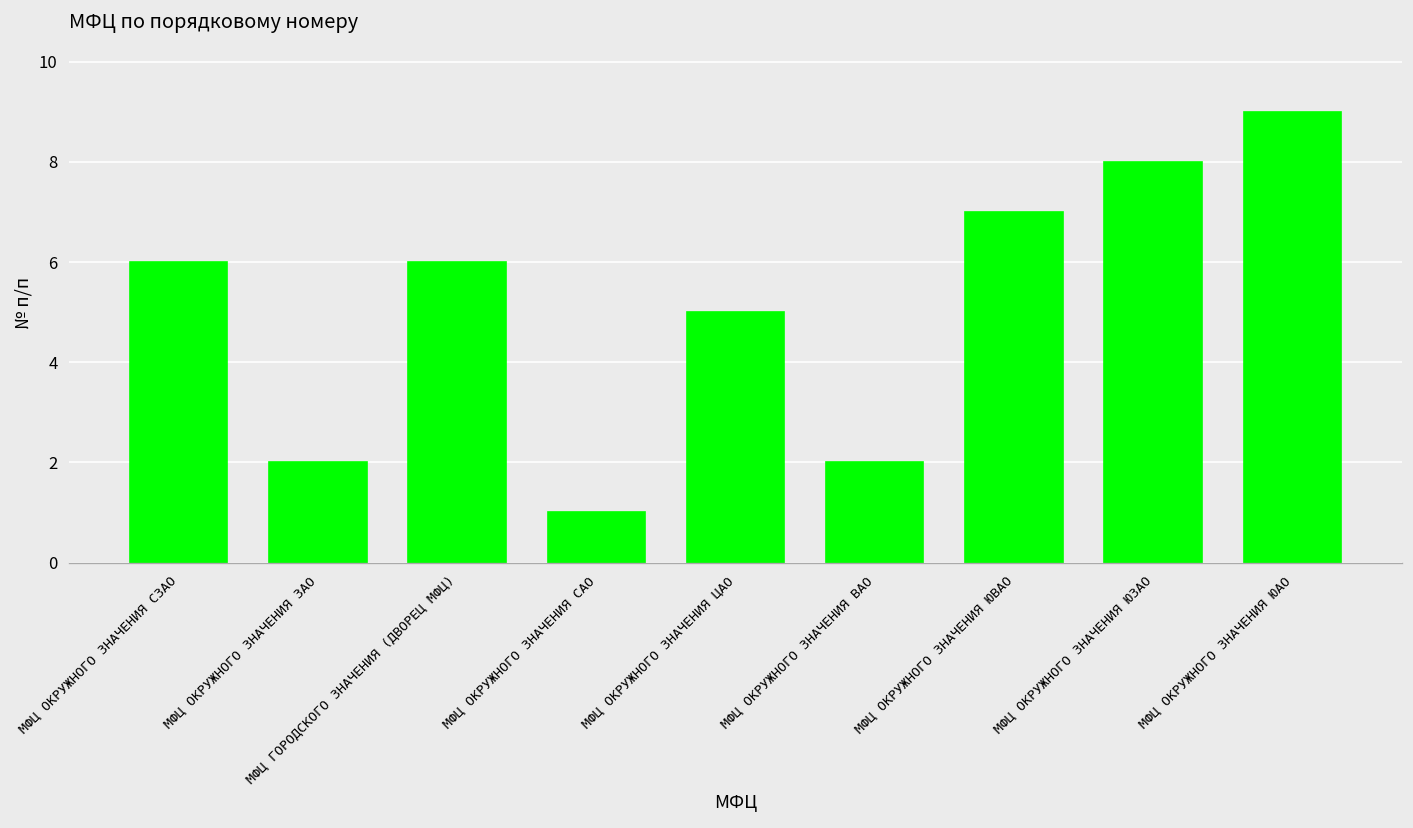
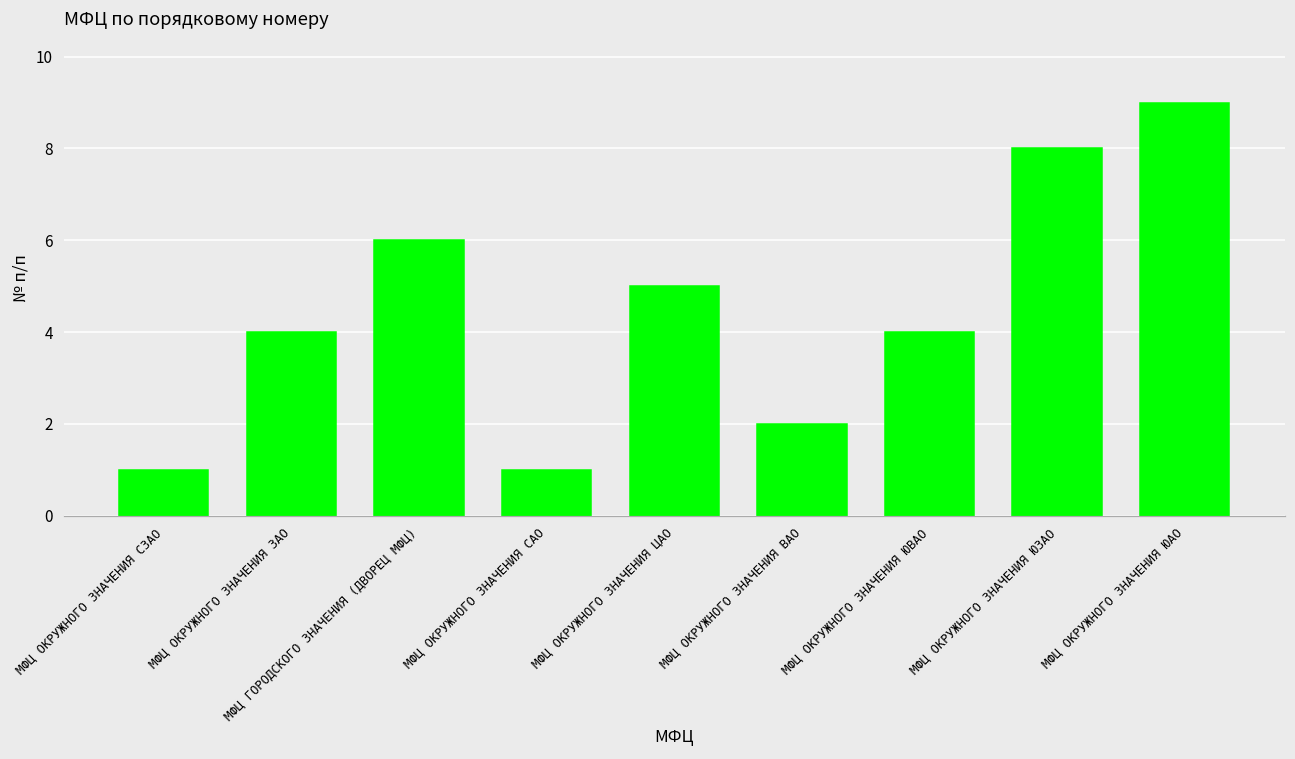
МФЦ ОКРУЖНОГО ЗНАЧЕНИЯ СЗАО: 6 -> 1
МФЦ ОКРУЖНОГО ЗНАЧЕНИЯ ЗАО: 2 -> 4
МФЦ ОКРУЖНОГО ЗНАЧЕНИЯ ЮВАО: 7 -> 4
